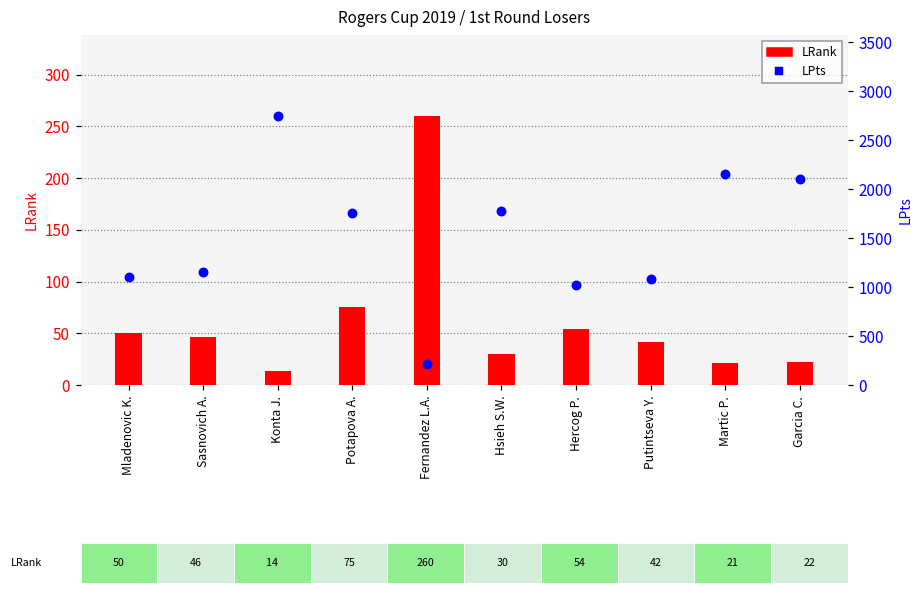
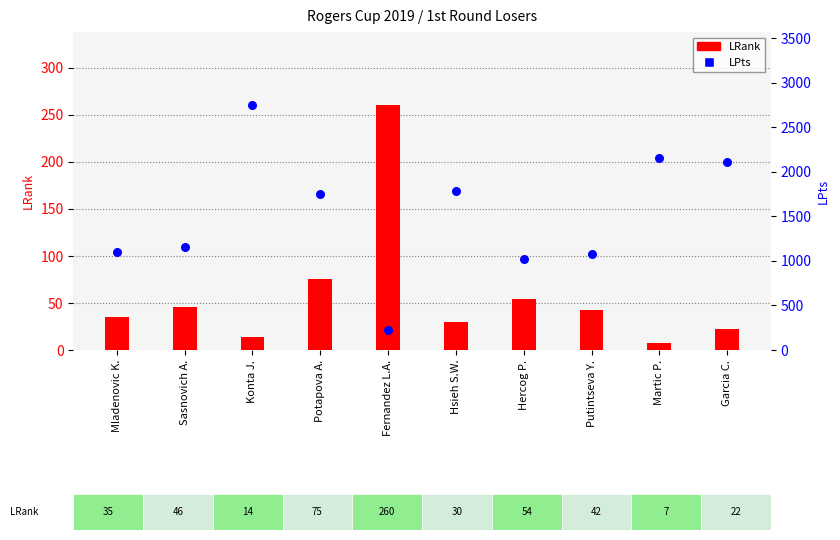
LRank, Mladenovic K.: 50 -> 35
LRank, Martic P.: 21 -> 7
